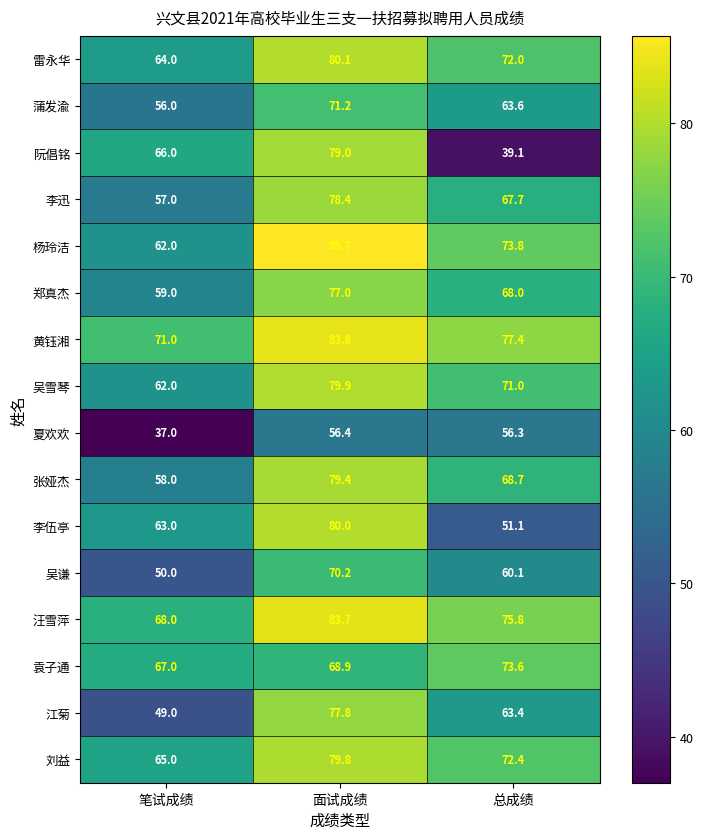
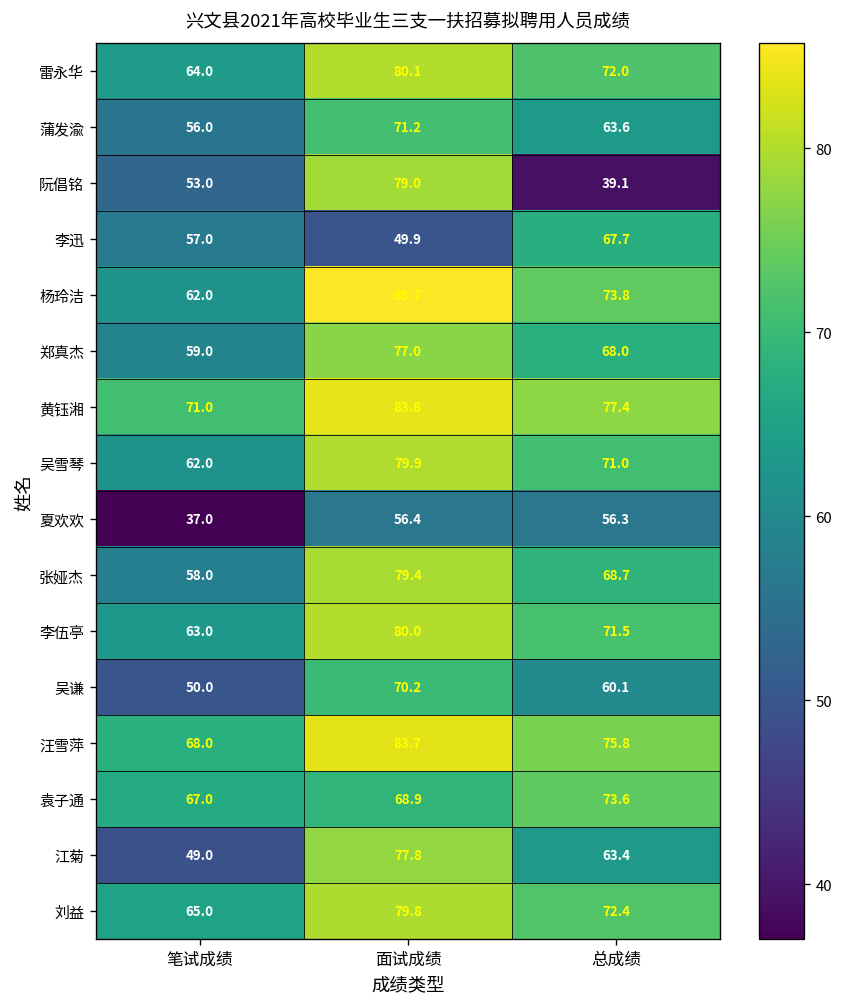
阮倡铭, 笔试成绩: 66.0 -> 53.0
李迅, 面试成绩: 78.4 -> 49.9
李伍亭, 总成绩: 51.1 -> 71.5
